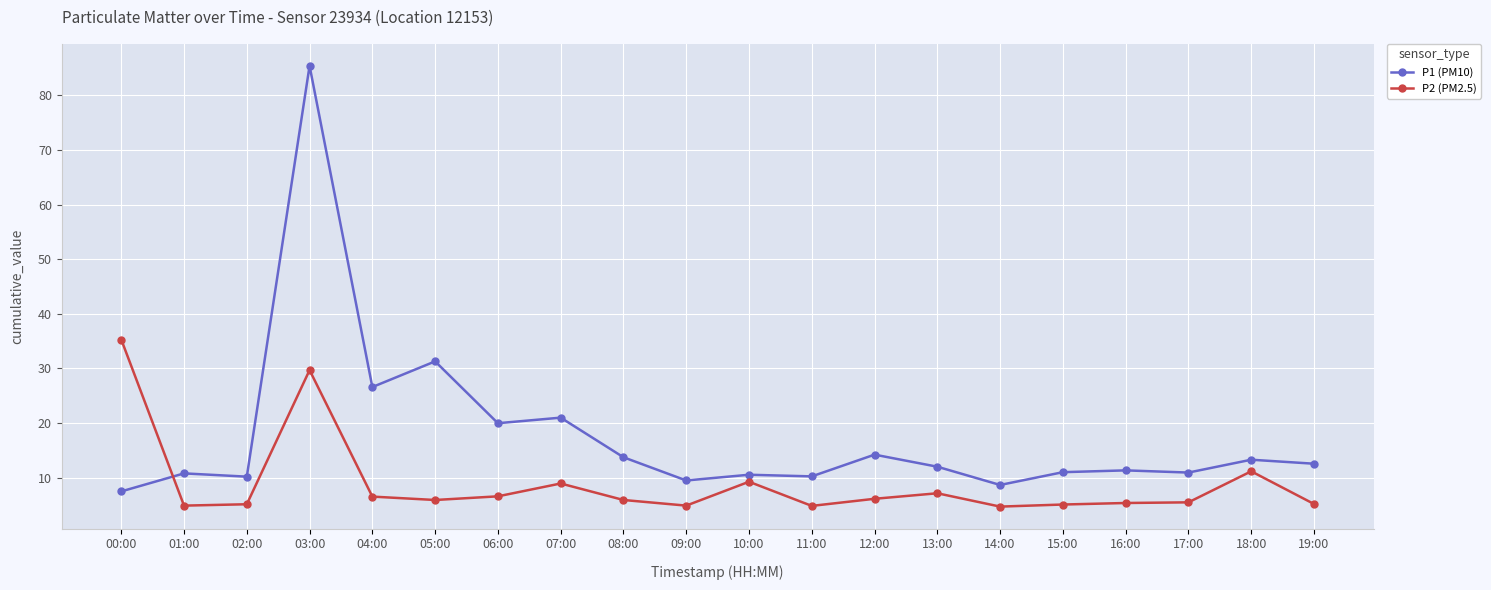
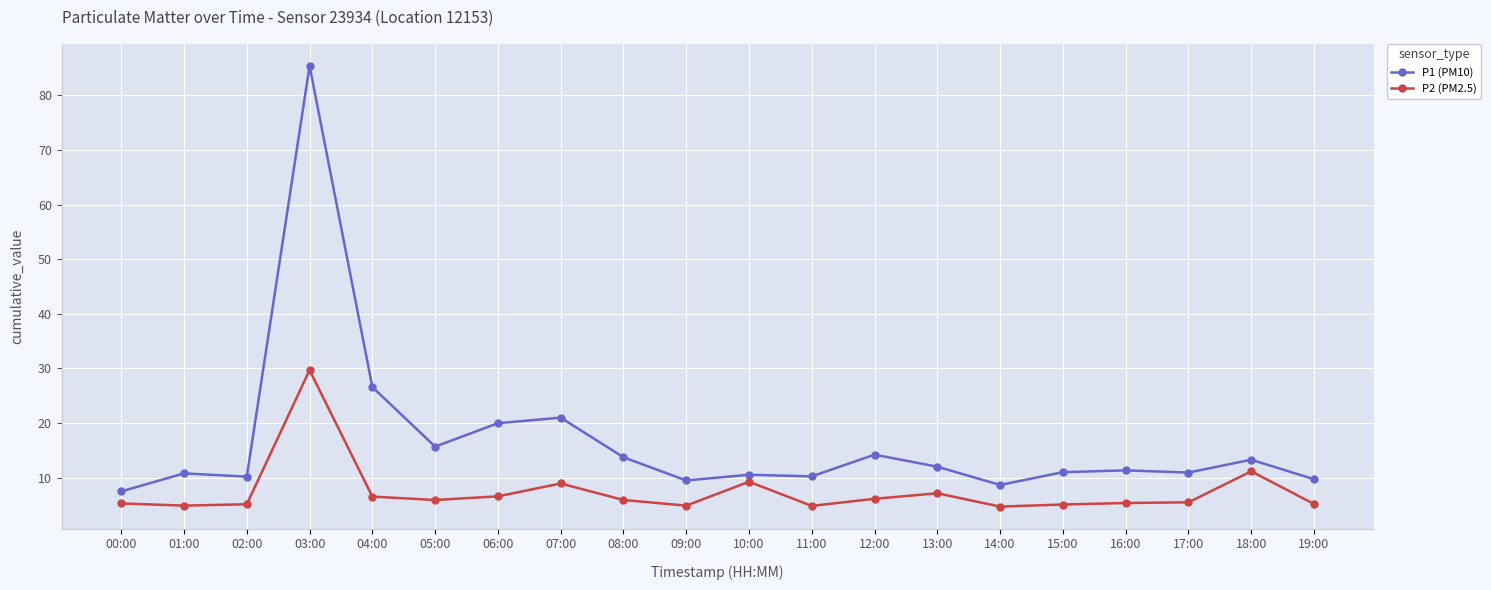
P2 (PM2.5), 00:00: 35 -> 5
P1 (PM10), 05:00: 31 -> 16
P1 (PM10), 19:00: 13 -> 10
